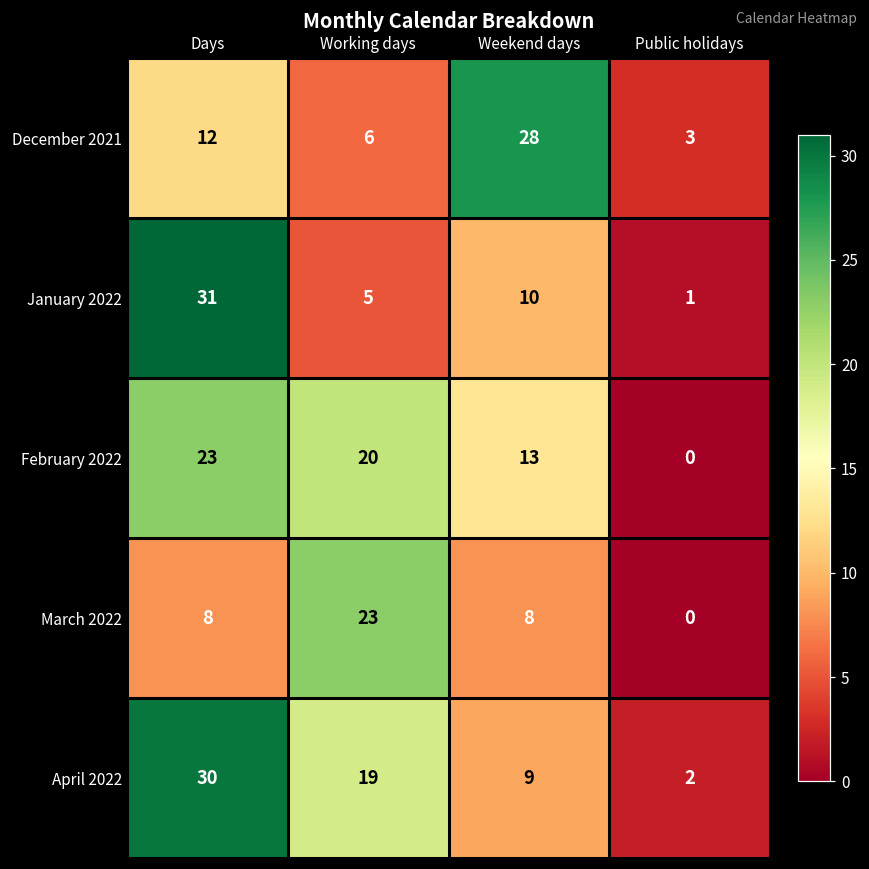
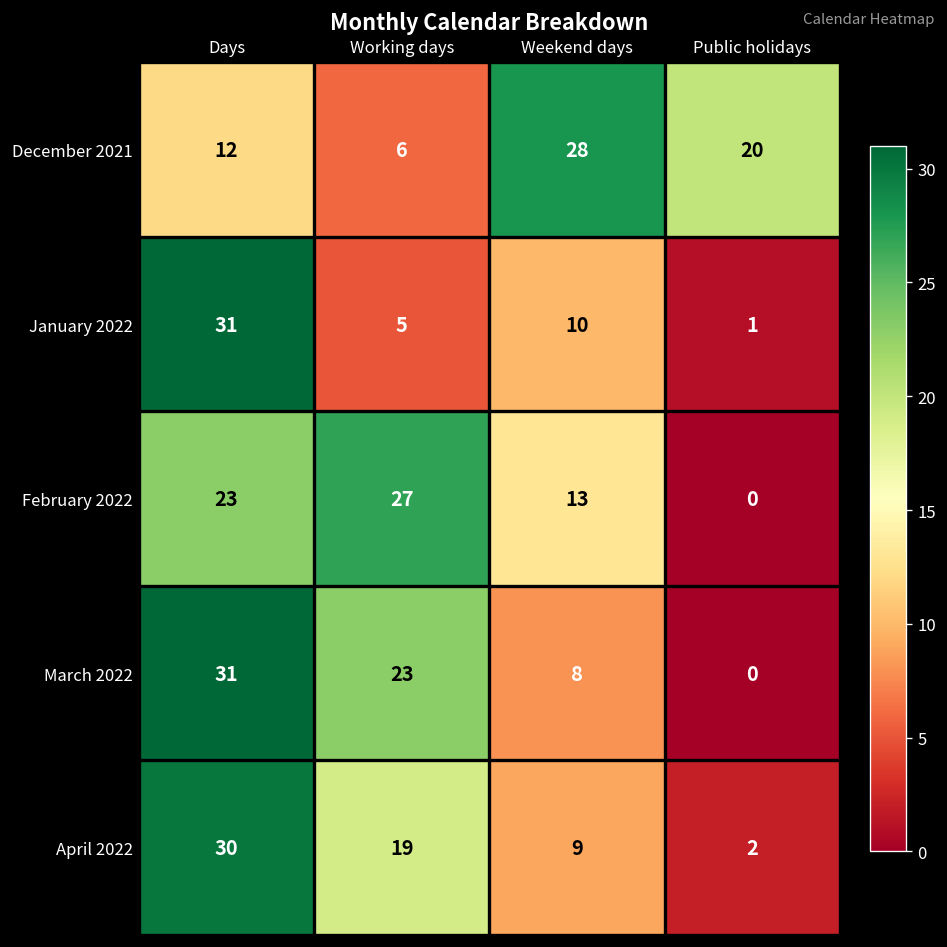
December 2021, Public holidays: 3 -> 20
February 2022, Working days: 20 -> 27
March 2022, Days: 8 -> 31
